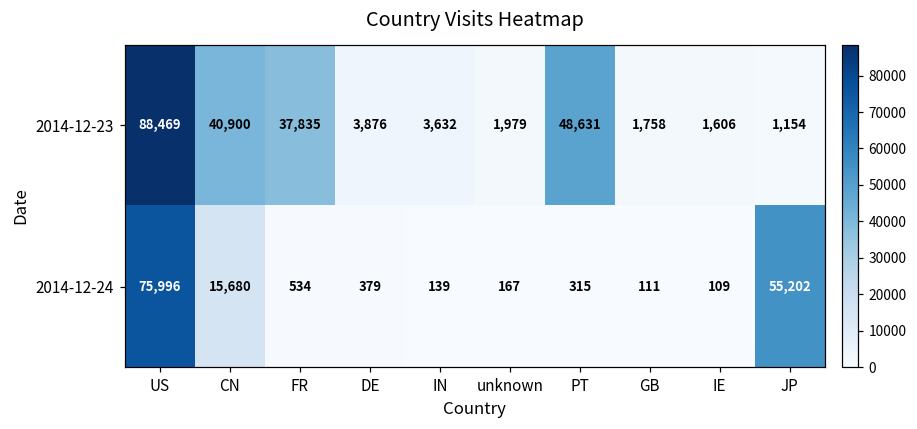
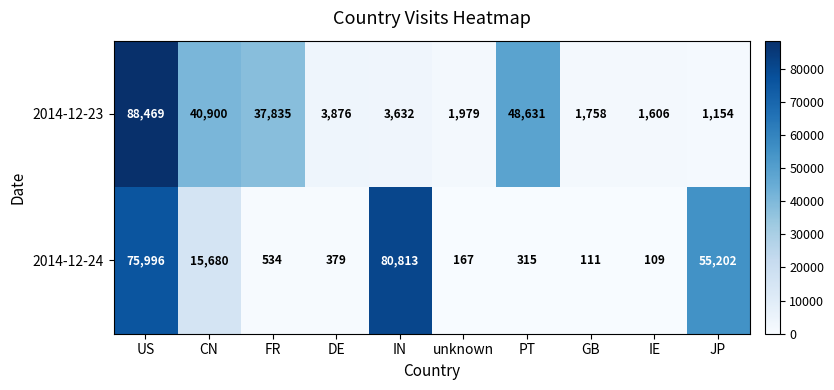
2014-12-24, IN: 139 -> 80,813
